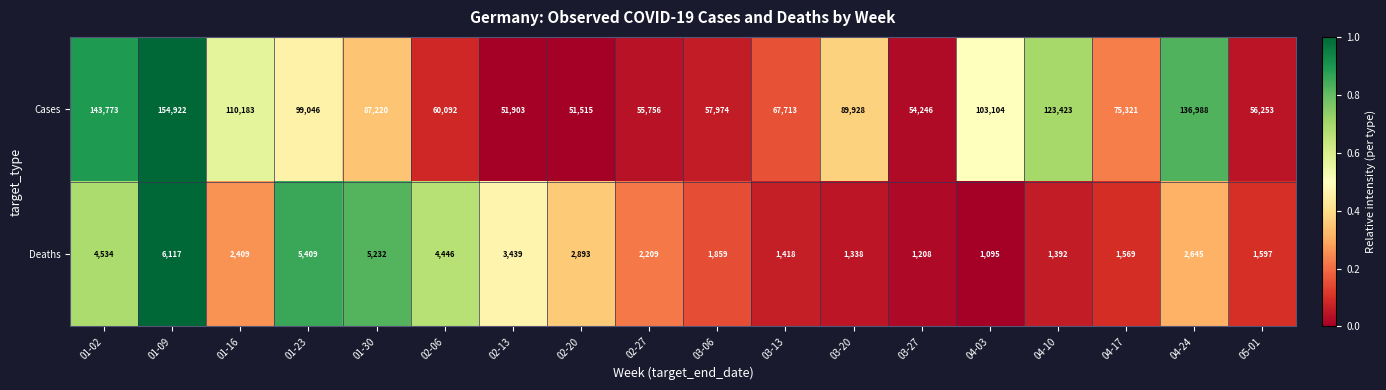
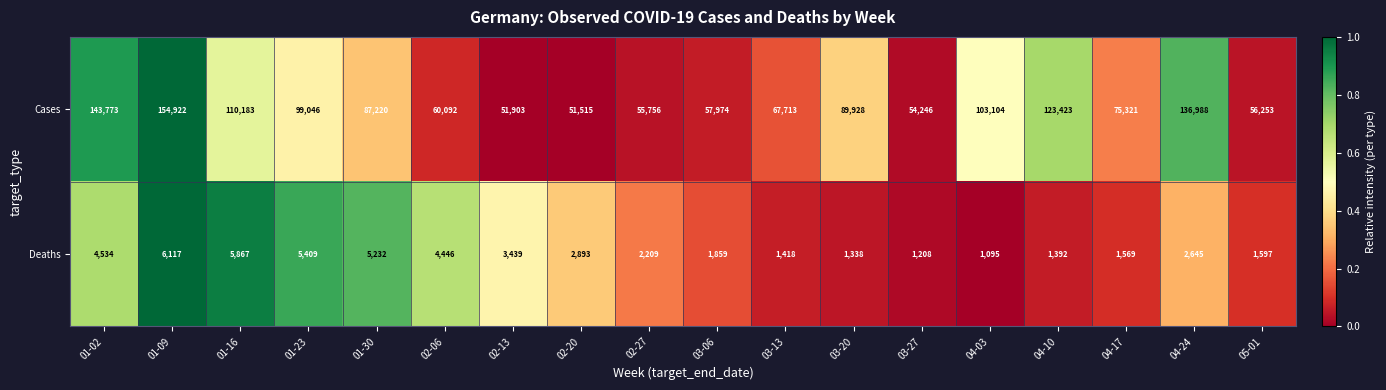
Deaths, 01-16: 2,409 -> 5,867
